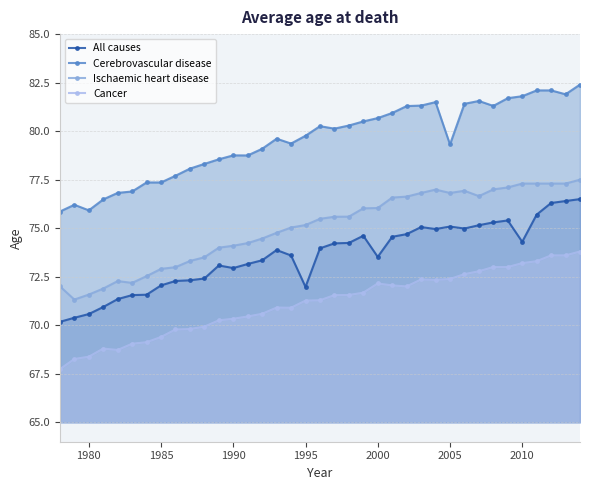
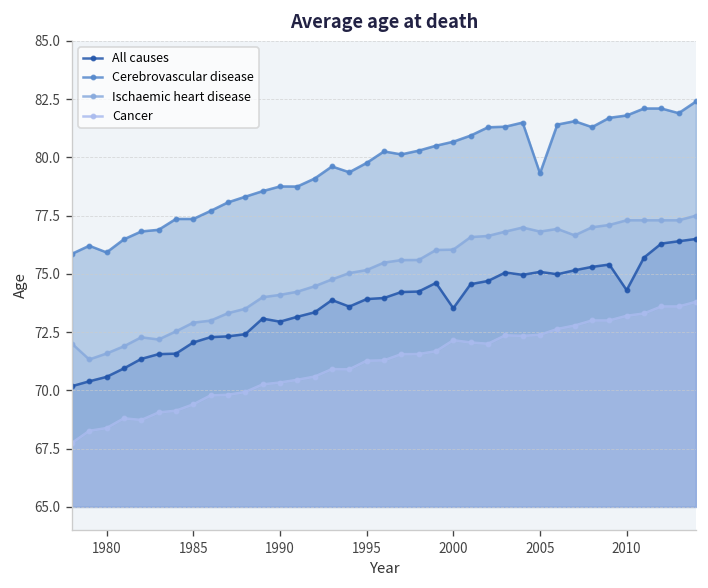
All causes, 1995: 72.0 -> 73.9
